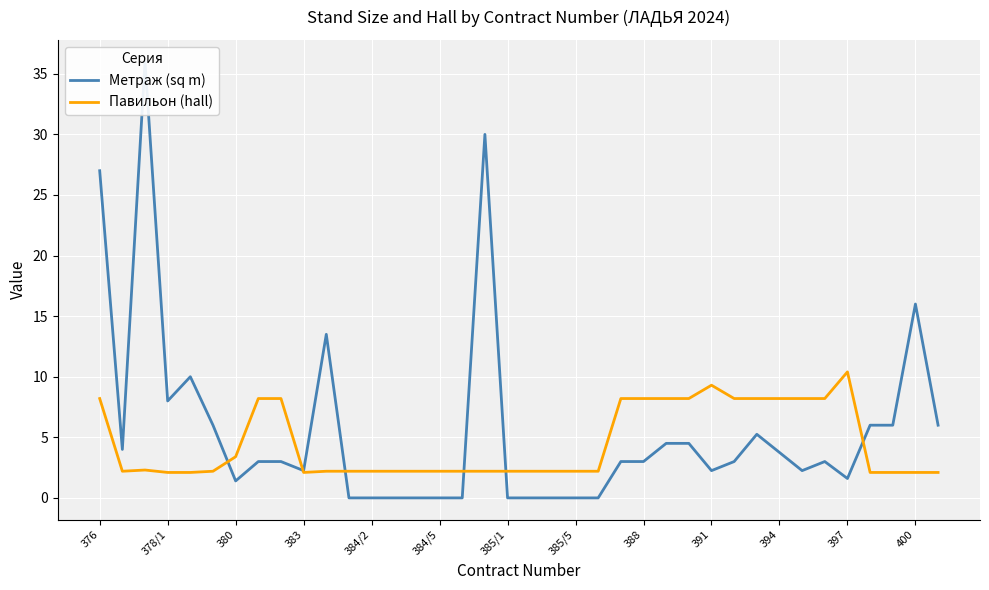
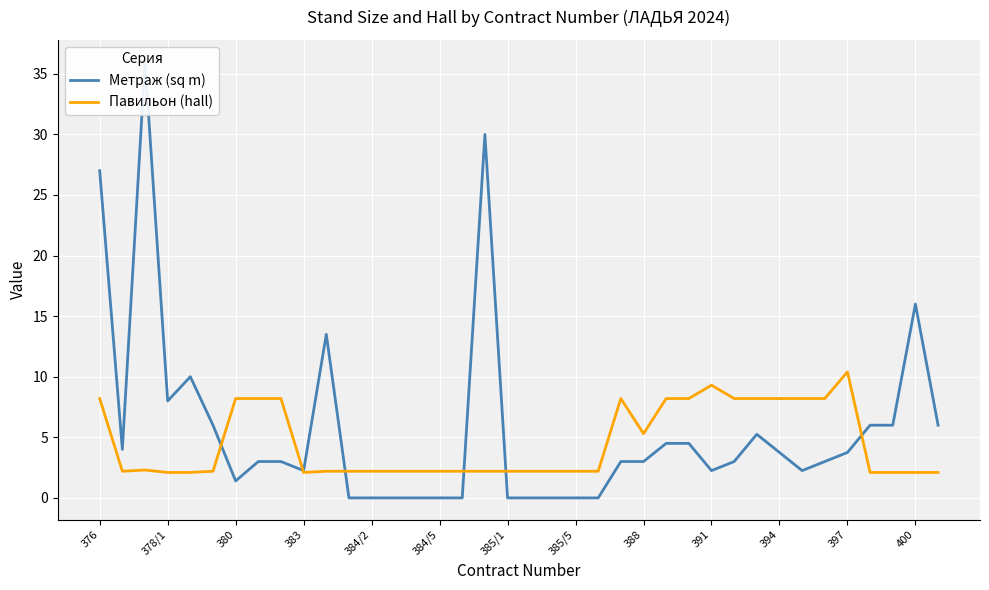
Павильон (hall), 380: 3.4 -> 8.2
Павильон (hall), 388: 8.2 -> 5.3
Метраж (sq m), 397: 1.6 -> 3.8
